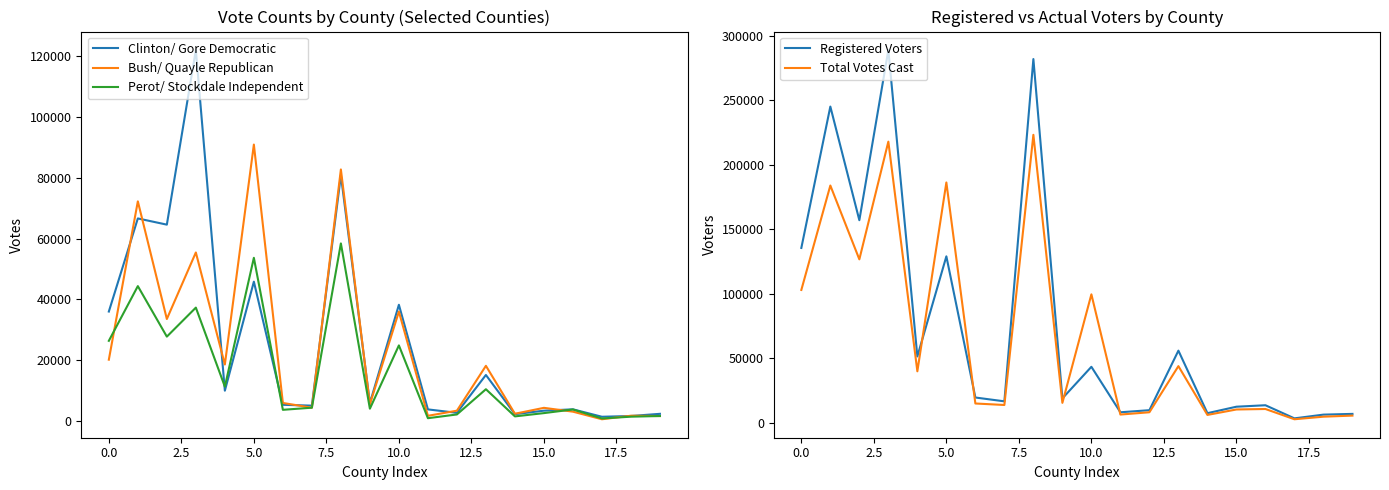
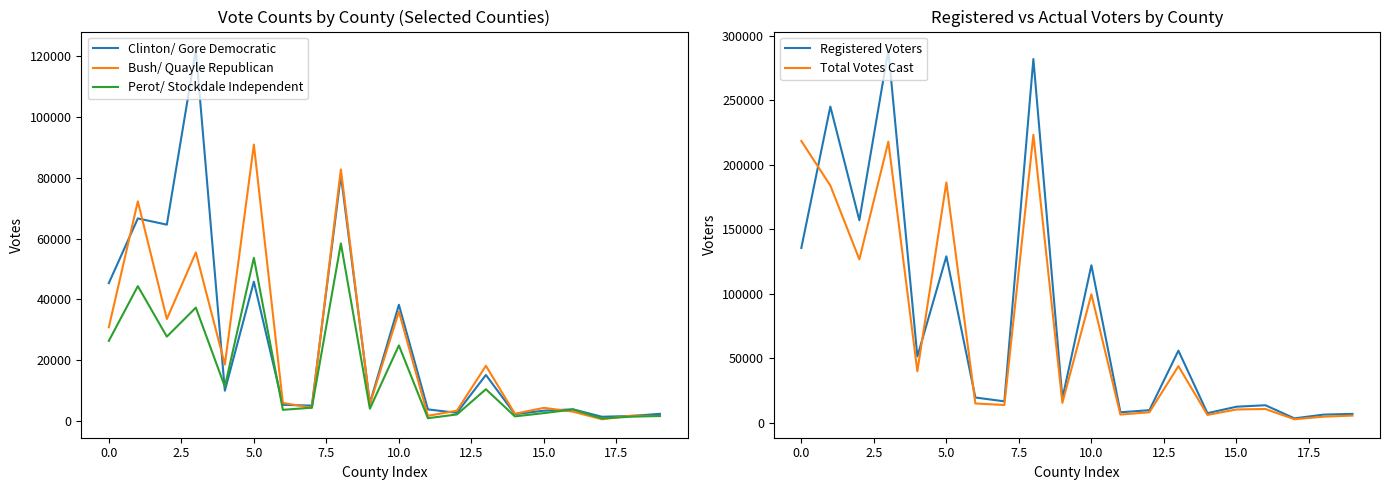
Vote Counts by County (Selected Counties), Clinton/ Gore Democratic, 0.0: 36000 -> 45000
Vote Counts by County (Selected Counties), Bush/ Quayle Republican, 0.0: 20000 -> 31000
Registered vs Actual Voters by County, Total Votes Cast, 0.0: 103000 -> 218000
Registered vs Actual Voters by County, Registered Voters, 10.0: 44000 -> 122000
